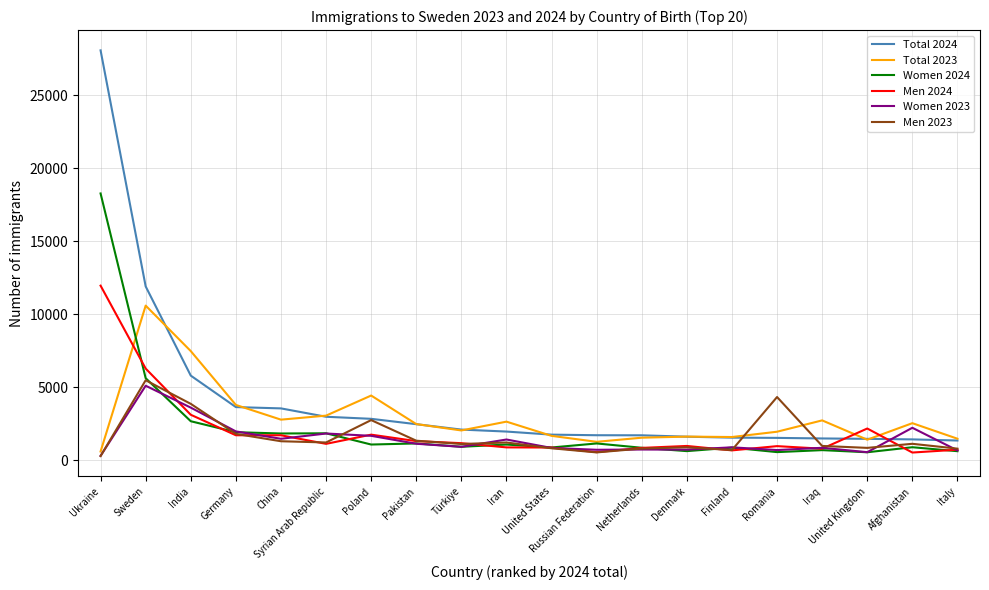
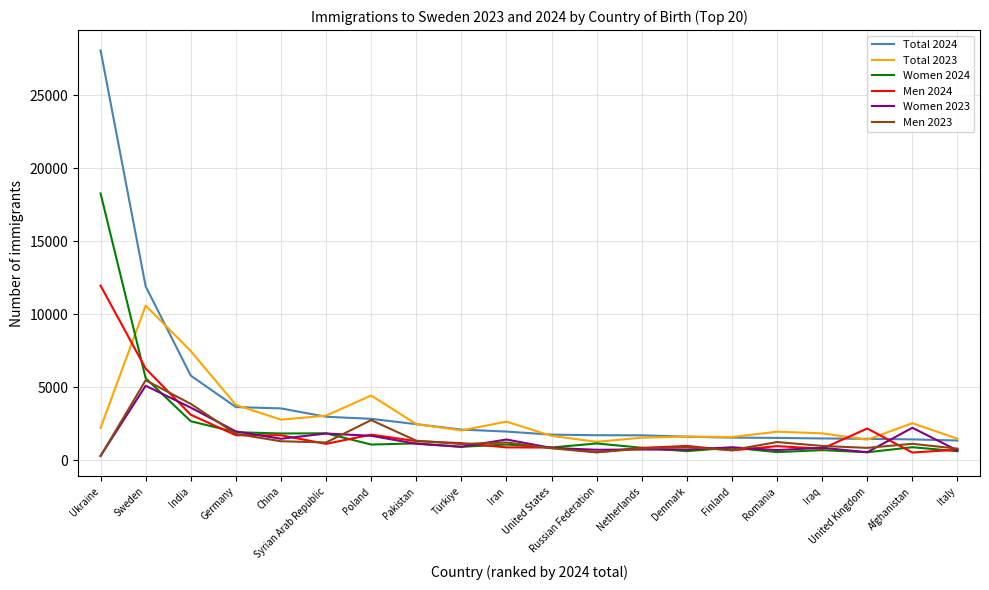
Total 2023, Ukraine: 600 -> 2200
Men 2023, Romania: 4300 -> 1300
Total 2023, Iraq: 2700 -> 1800
